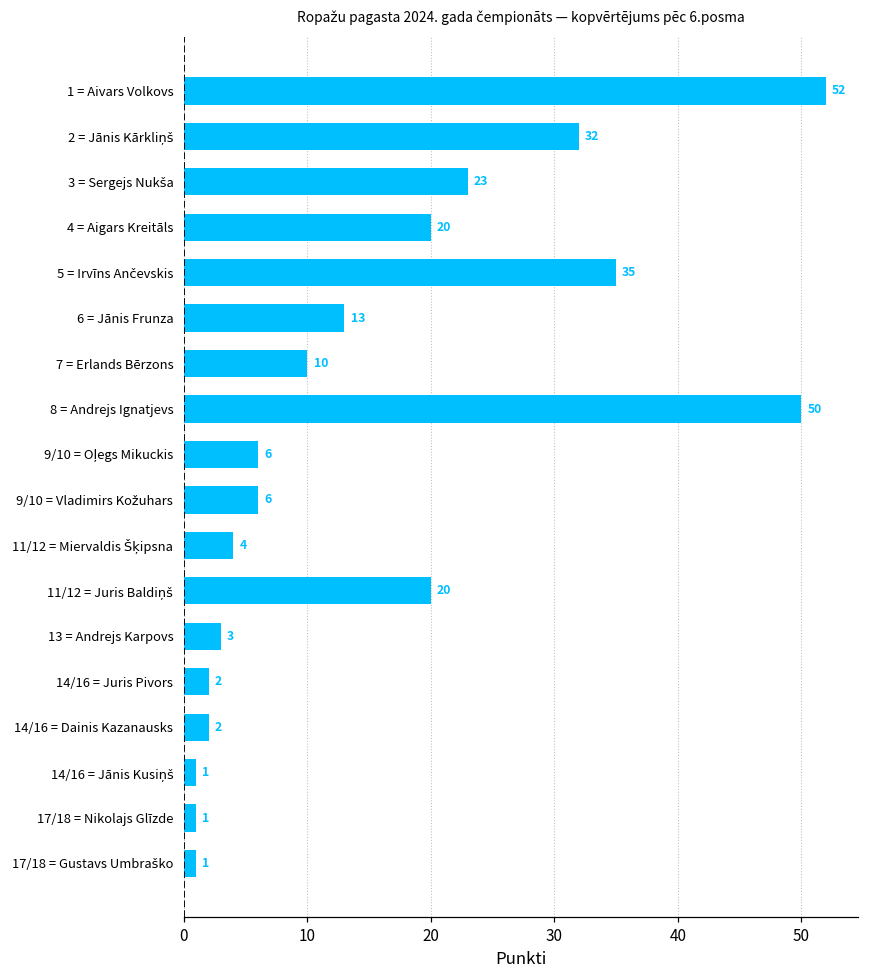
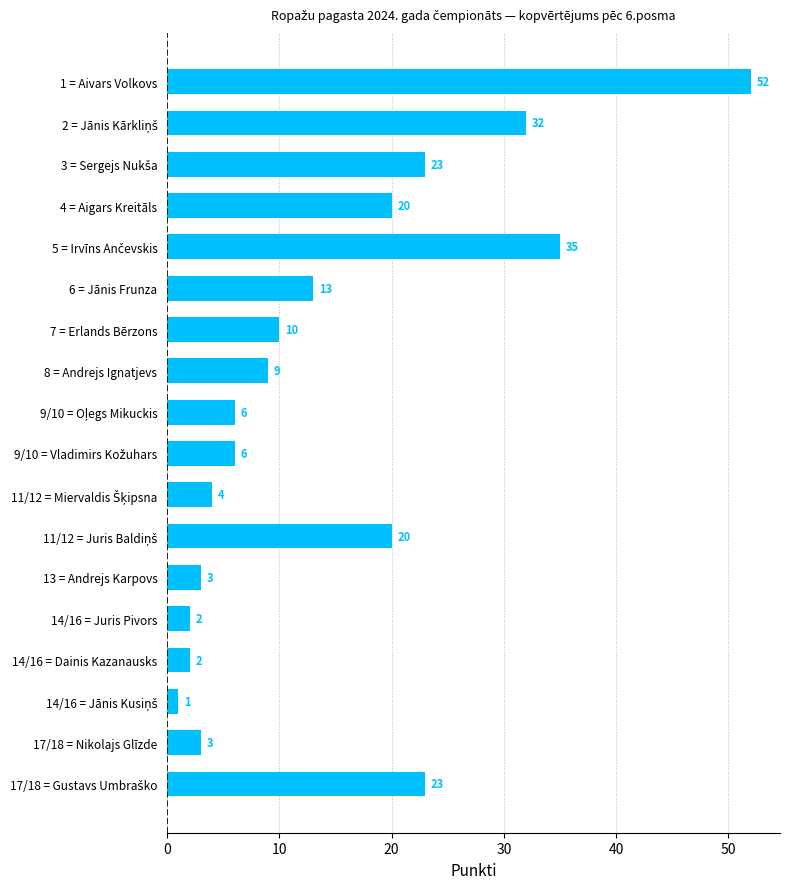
8 = Andrejs Ignatjevs: 50 -> 9
17/18 = Nikolajs Glīzde: 1 -> 3
17/18 = Gustavs Umbraško: 1 -> 23
